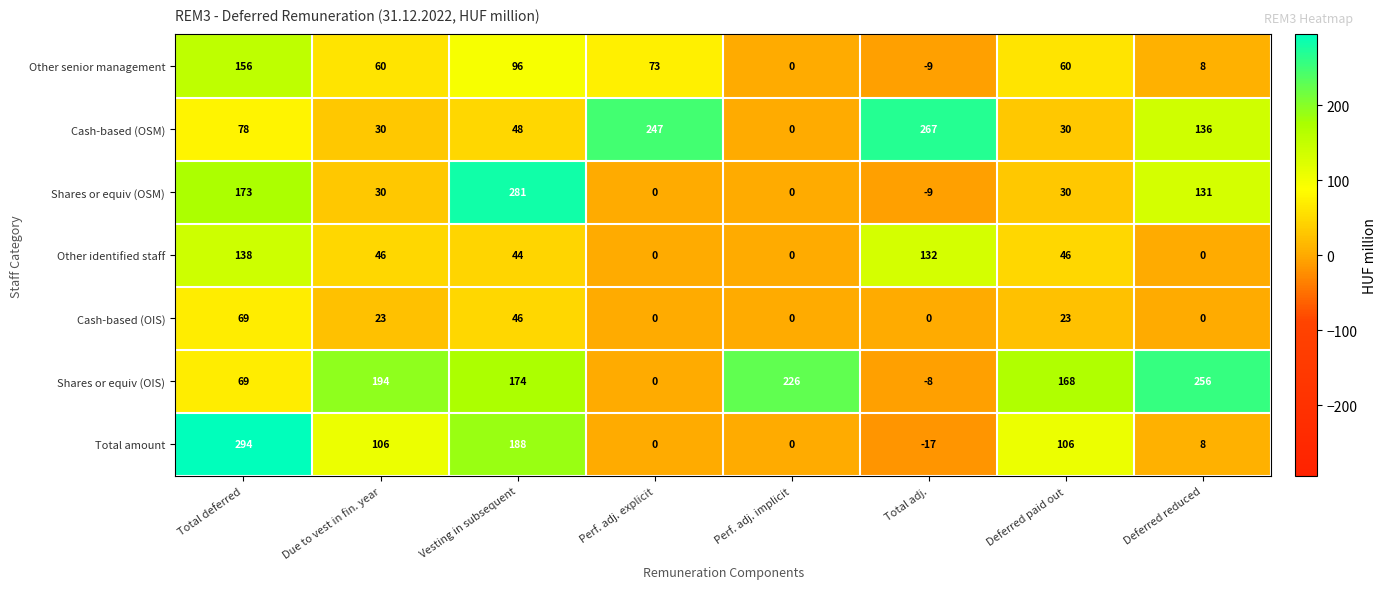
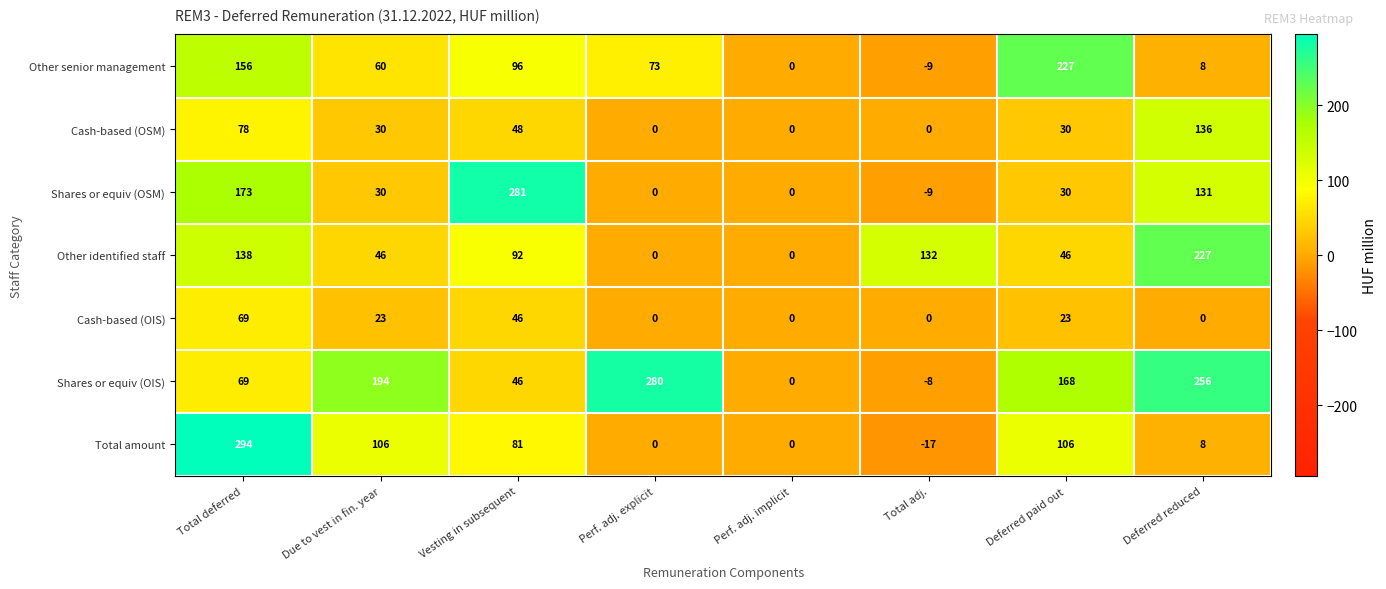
Other senior management, Deferred paid out: 60 -> 227
Cash-based (OSM), Perf. adj. explicit: 247 -> 0
Cash-based (OSM), Total adj.: 267 -> 0
Other identified staff, Vesting in subsequent: 44 -> 92
Other identified staff, Deferred reduced: 0 -> 227
Shares or equiv (OIS), Vesting in subsequent: 174 -> 46
Shares or equiv (OIS), Perf. adj. explicit: 0 -> 280
Shares or equiv (OIS), Perf. adj. implicit: 226 -> 0
Total amount, Vesting in subsequent: 188 -> 81
